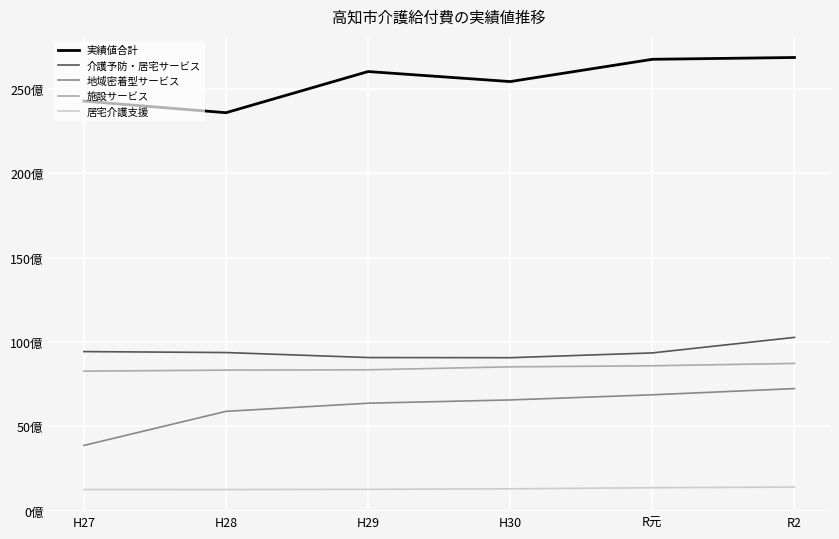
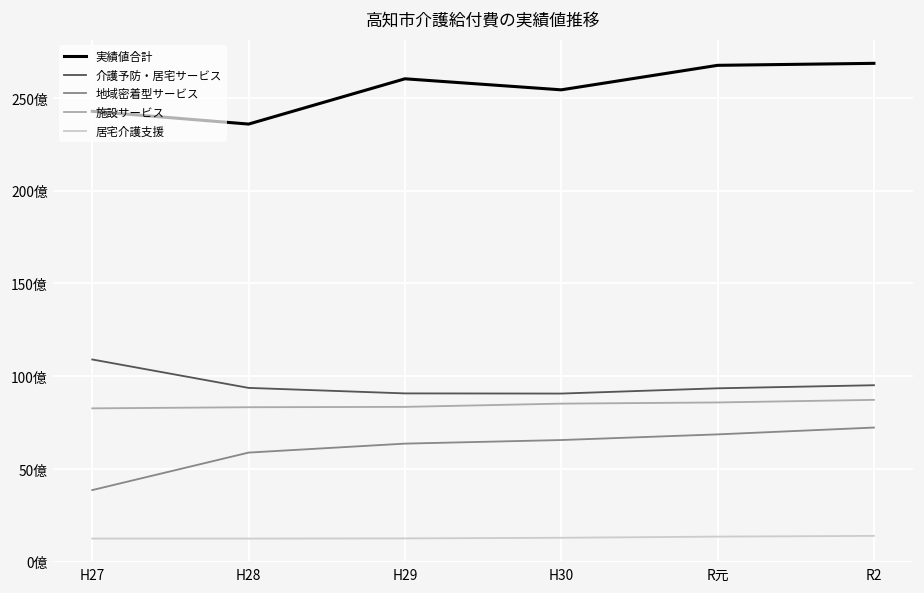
介護予防・居宅サービス, H27: 94億 -> 109億
介護予防・居宅サービス, R2: 103億 -> 95億
